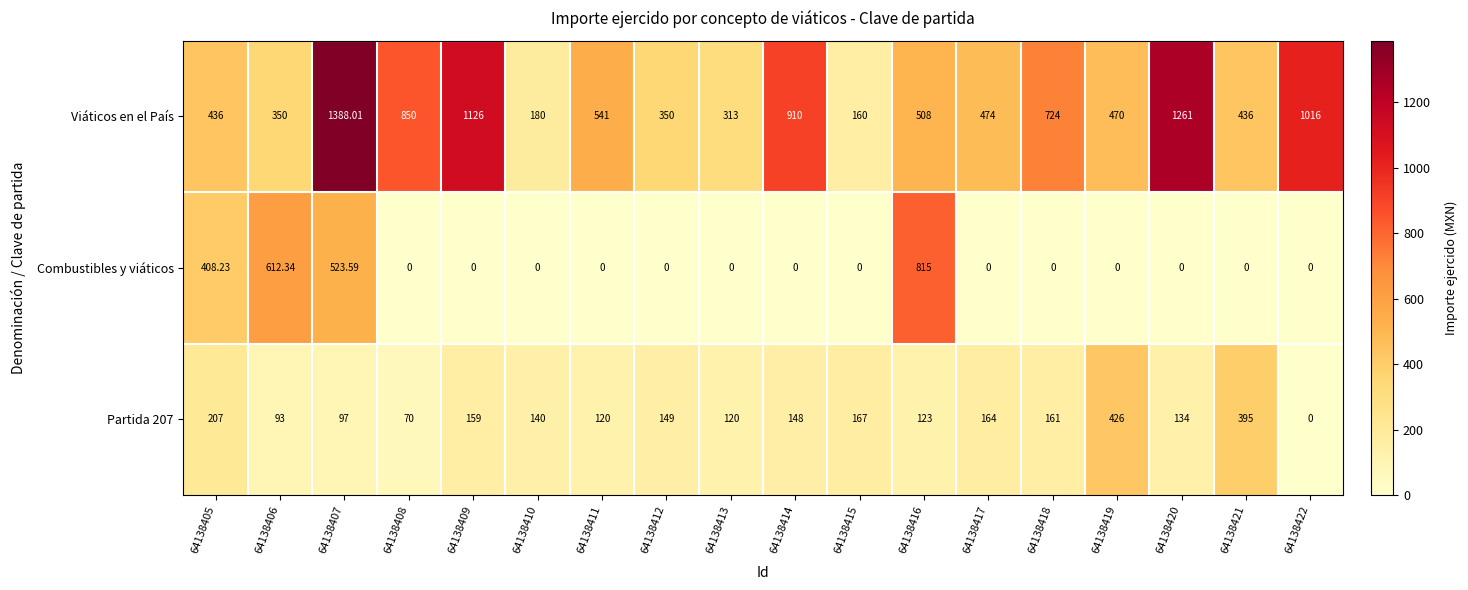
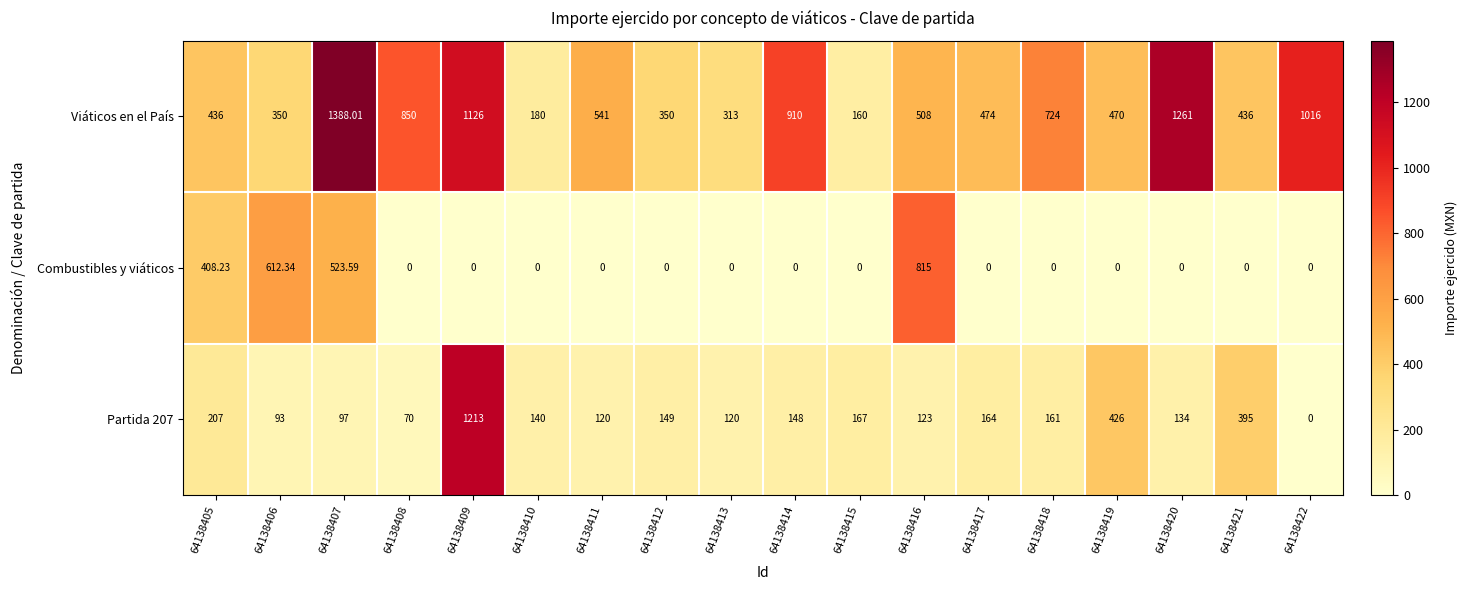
Partida 207, 64138409: 159 -> 1213
